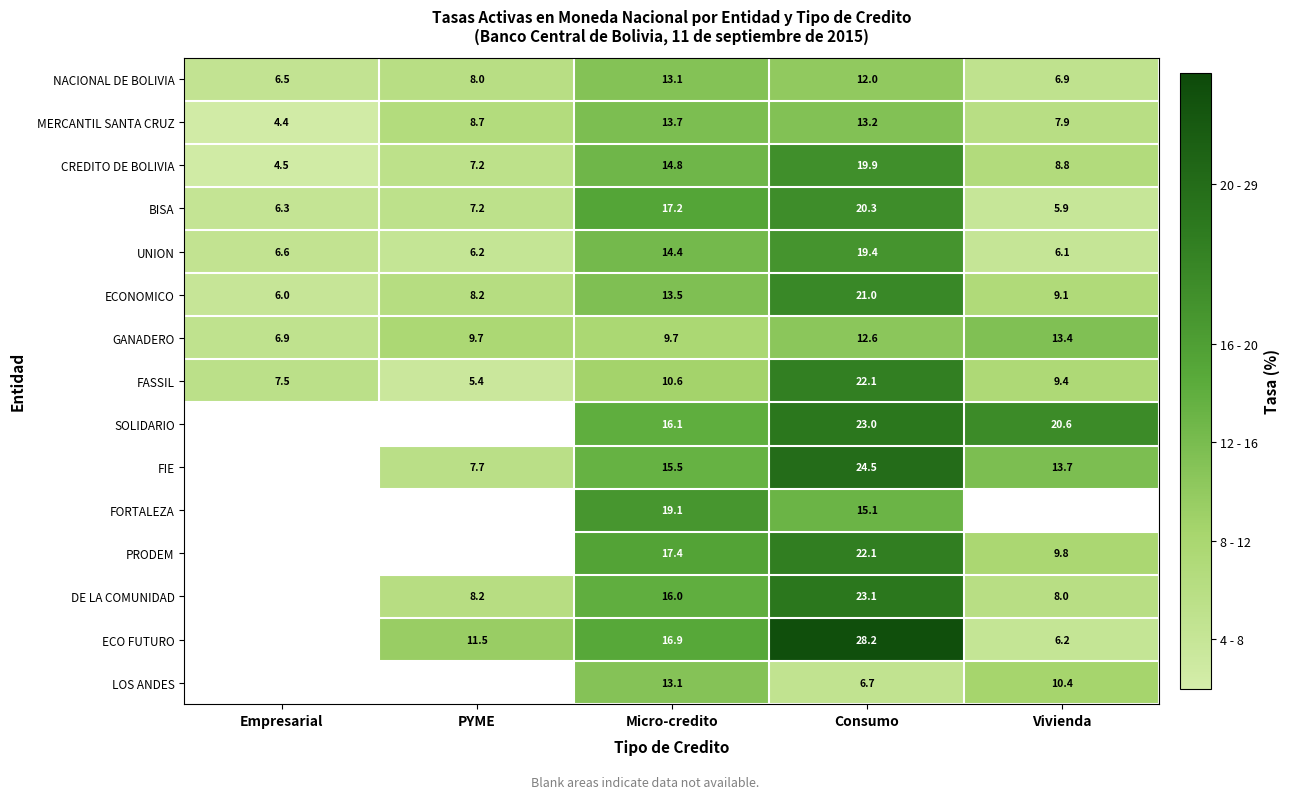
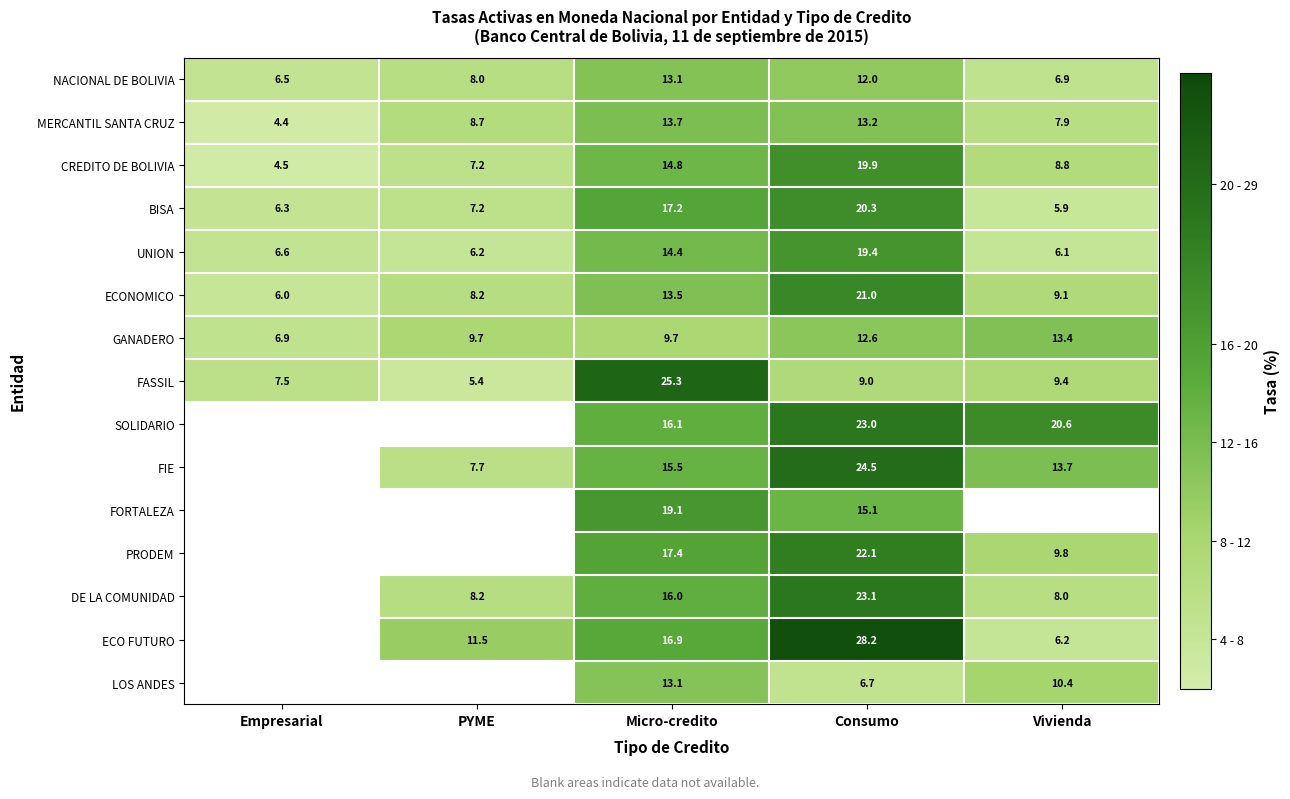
FASSIL, Micro-credito: 10.6 -> 25.3
FASSIL, Consumo: 22.1 -> 9.0
